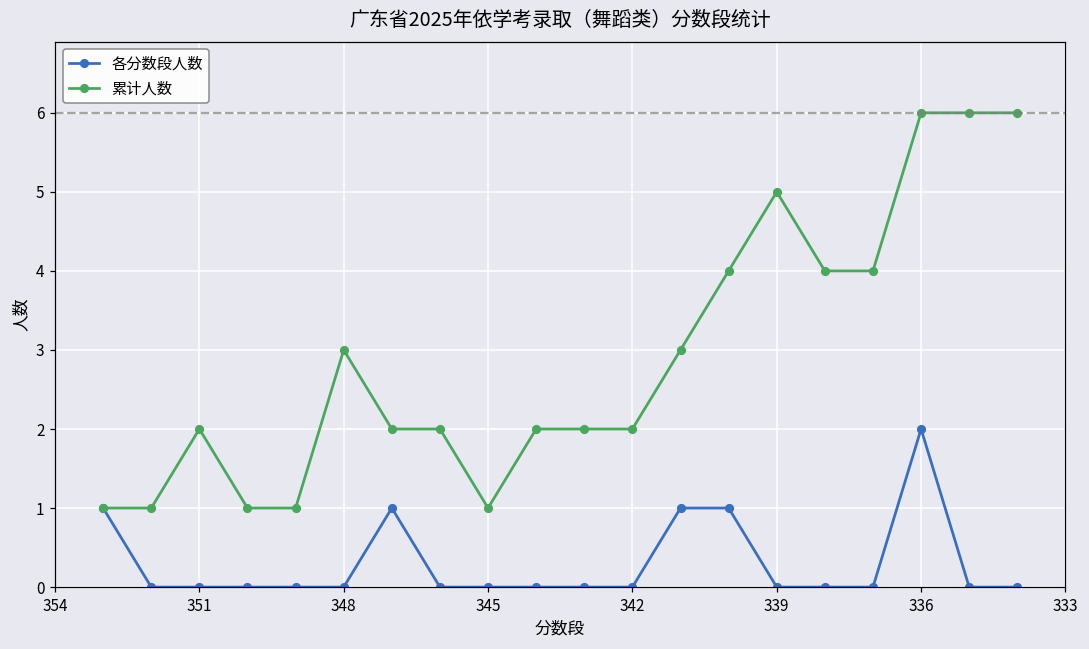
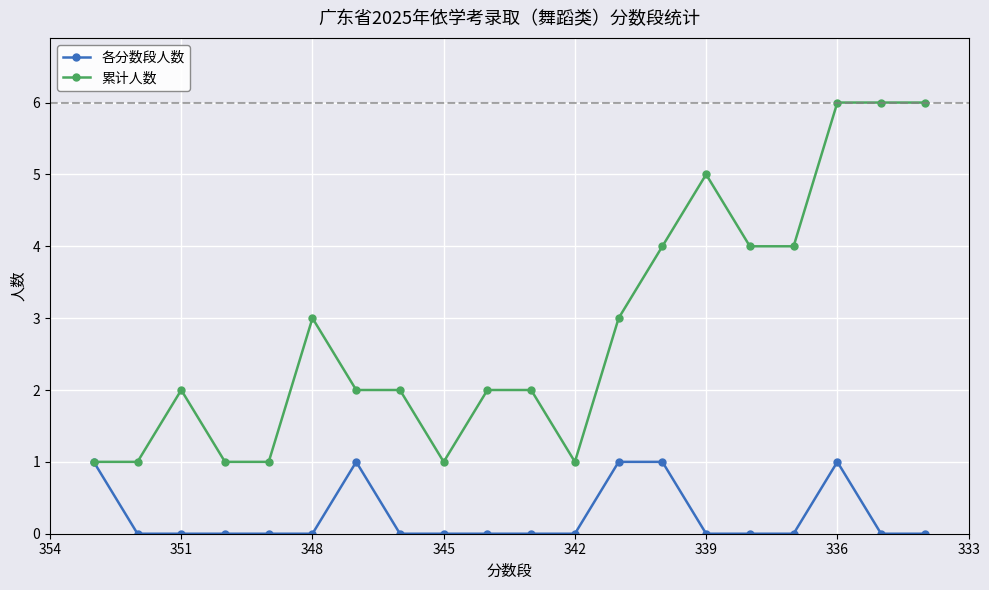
累计人数, 342: 2 -> 1
各分数段人数, 336: 2 -> 1
